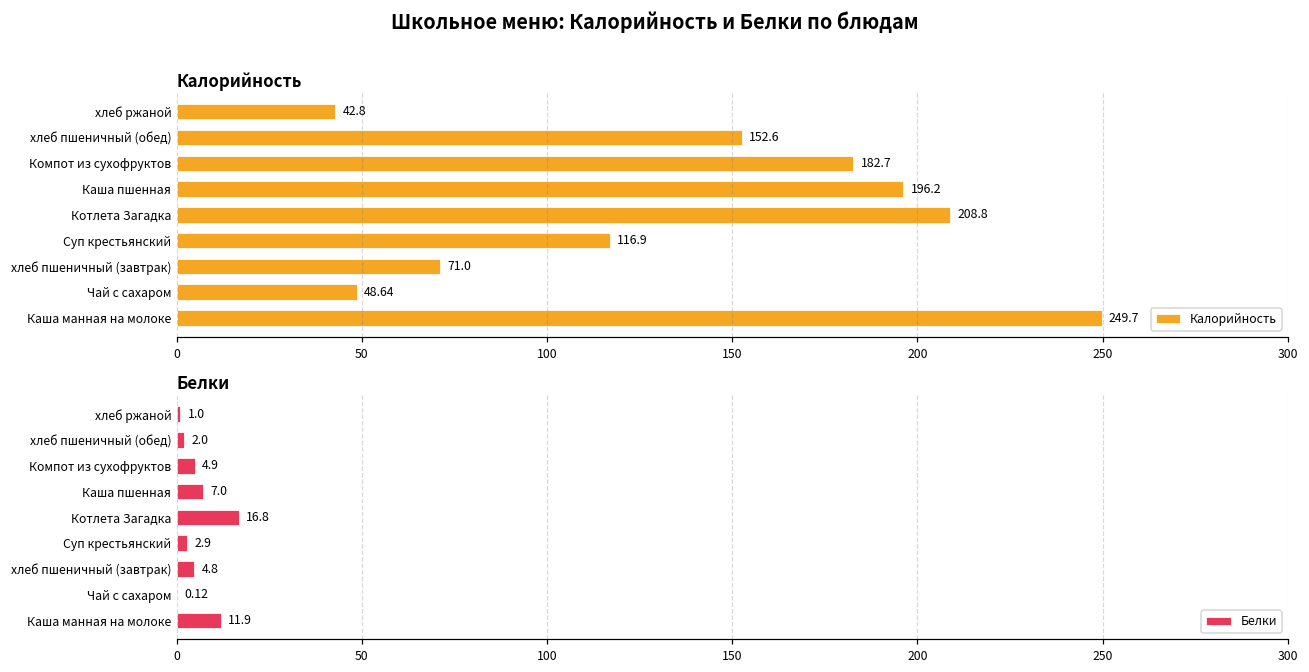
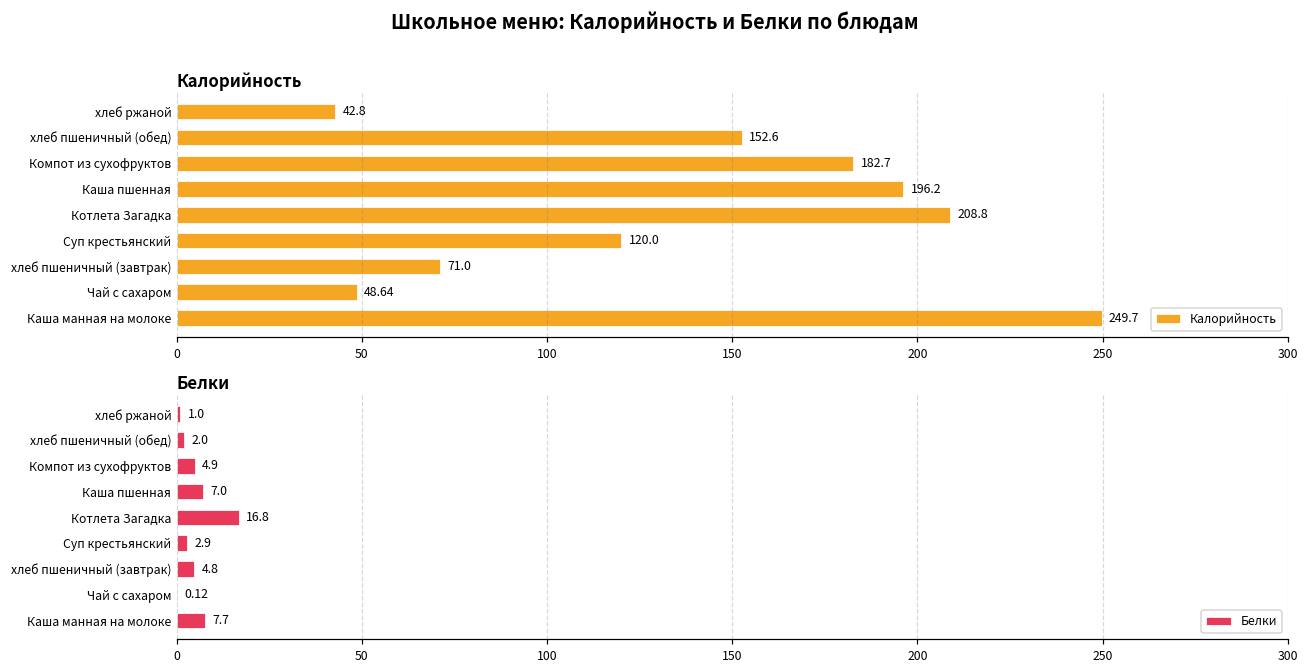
Калорийность, Суп крестьянский: 116.9 -> 120.0
Белки, Каша манная на молоке: 11.9 -> 7.7
